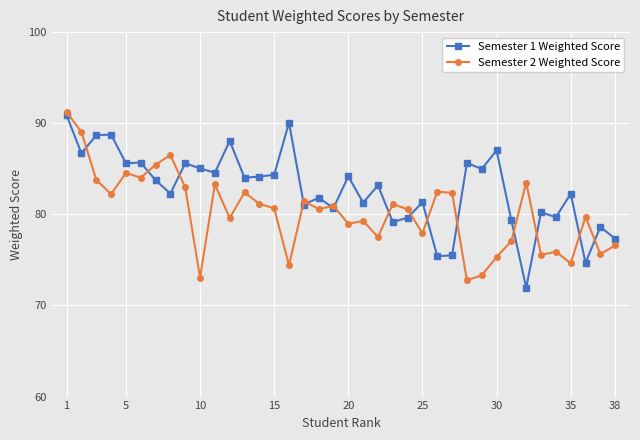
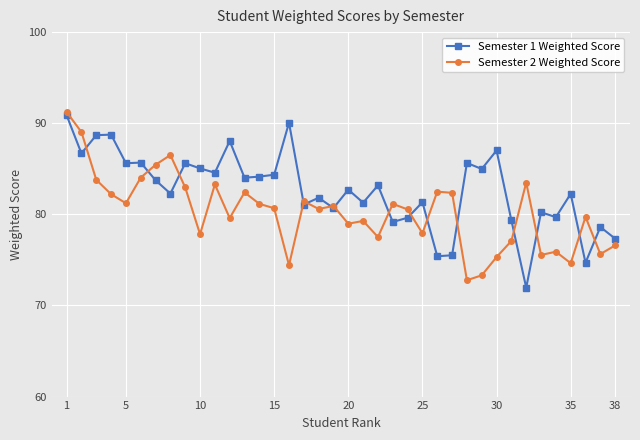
Semester 2 Weighted Score, 5: 85 -> 81
Semester 2 Weighted Score, 10: 73 -> 78
Semester 1 Weighted Score, 20: 84 -> 83
